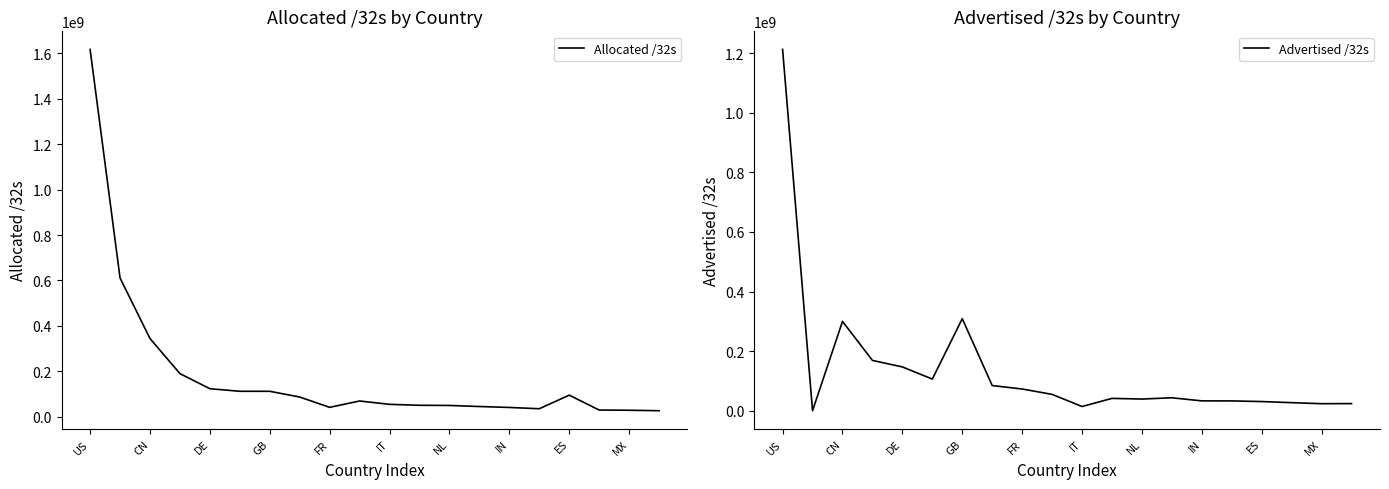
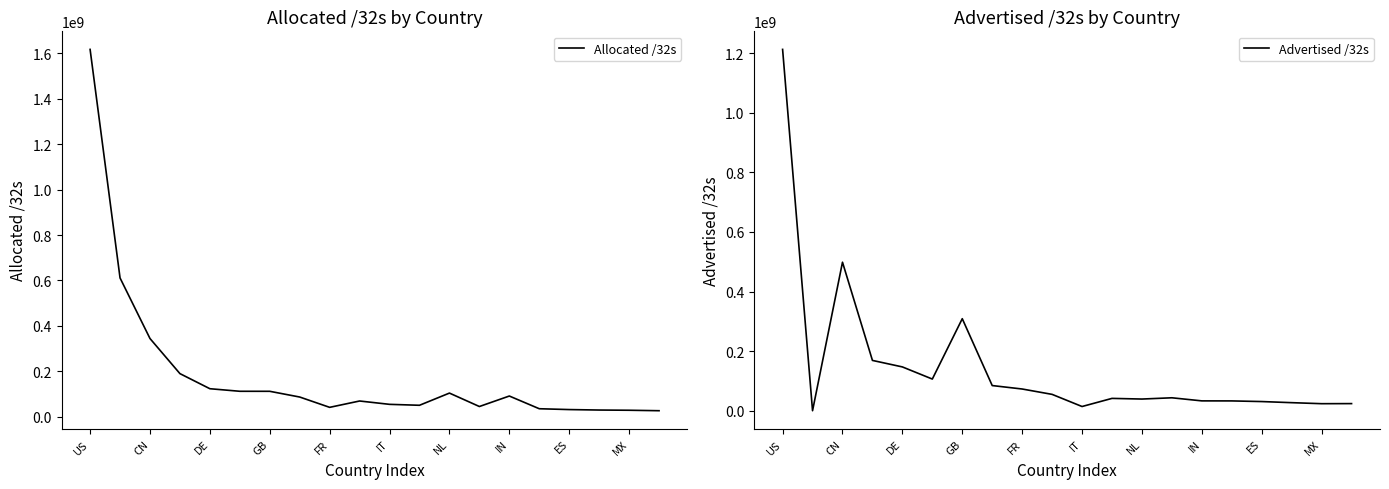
Allocated /32s by Country, NL: 50000000 -> 100000000
Allocated /32s by Country, IN: 40000000 -> 90000000
Allocated /32s by Country, ES: 100000000 -> 30000000
Advertised /32s by Country, CN: 300000000 -> 500000000
